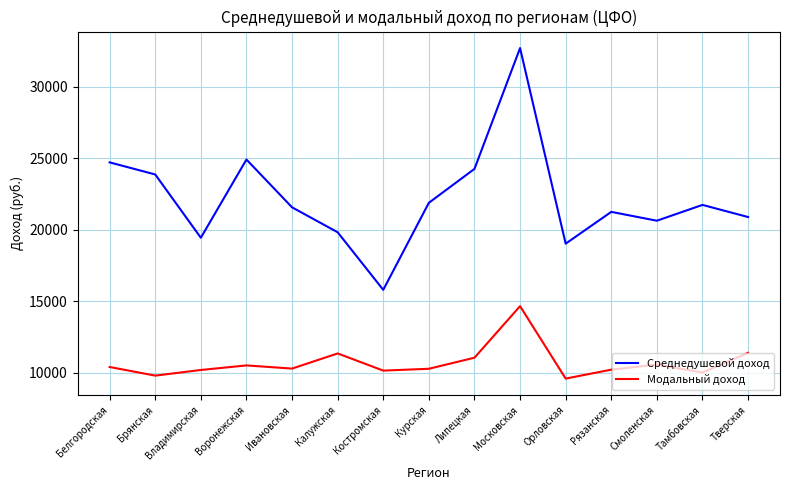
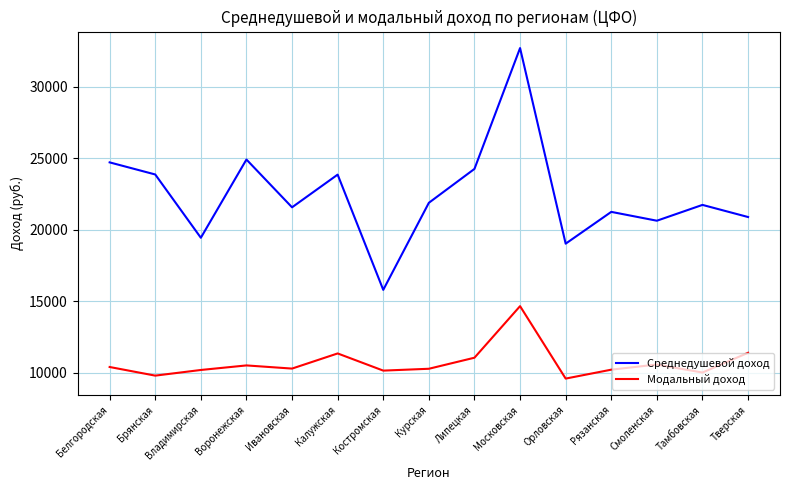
Среднедушевой доход, Калужская: 19800 -> 23900
